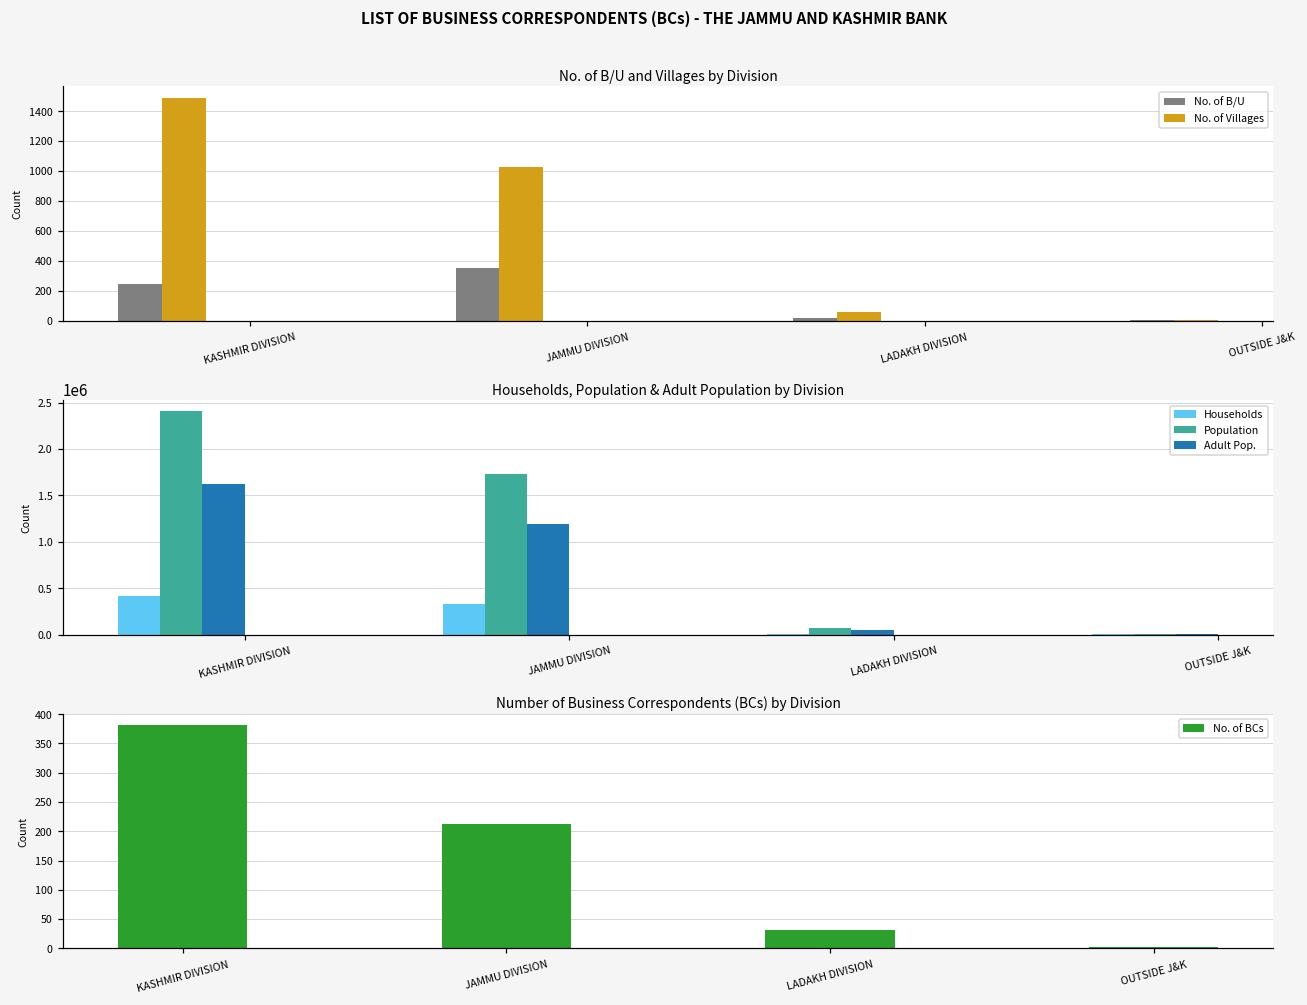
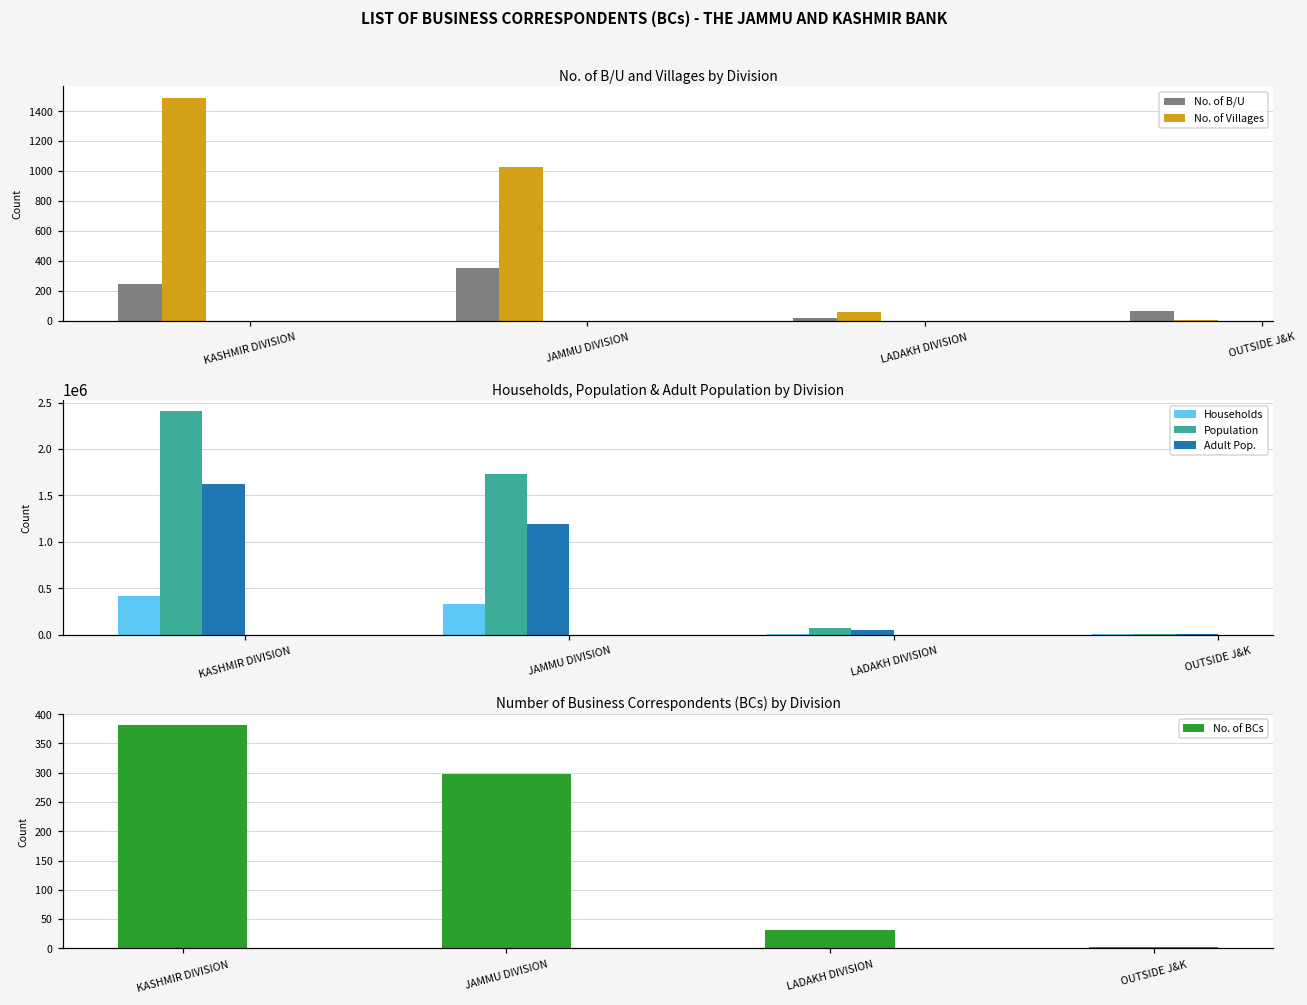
No. of B/U and Villages by Division, No. of B/U, OUTSIDE J&K: 0 -> 60
Number of Business Correspondents (BCs) by Division, JAMMU DIVISION: 210 -> 300
